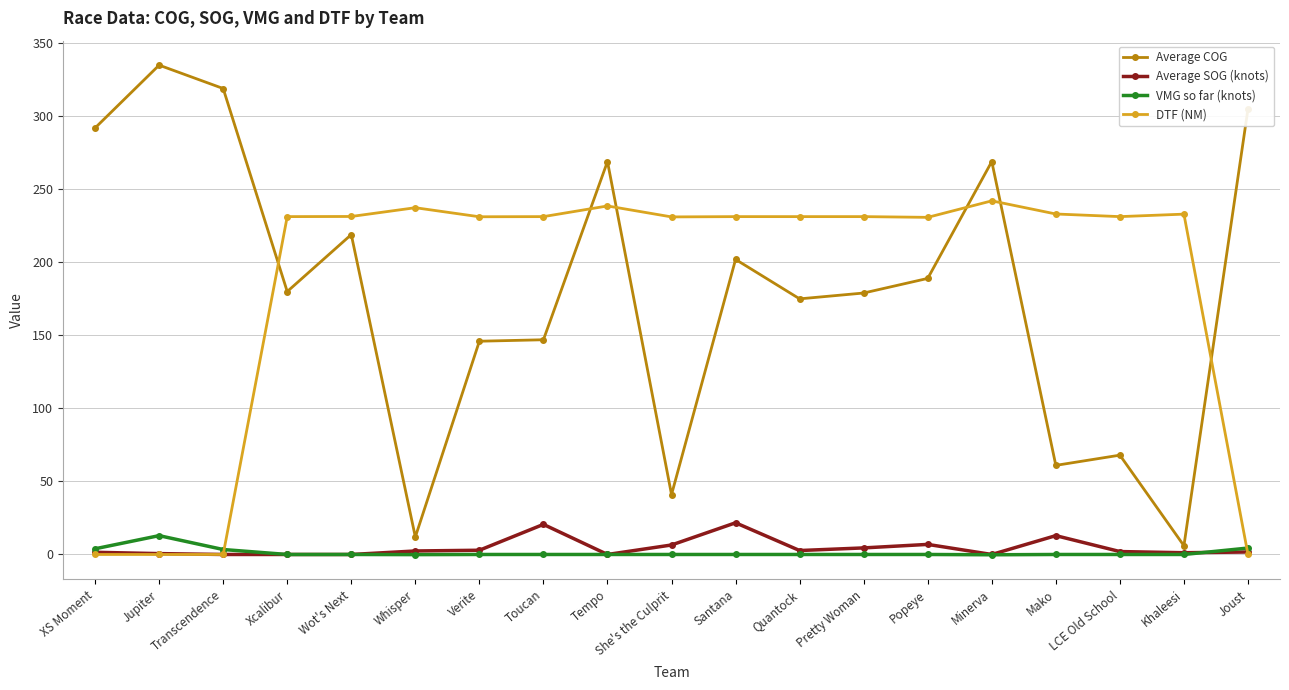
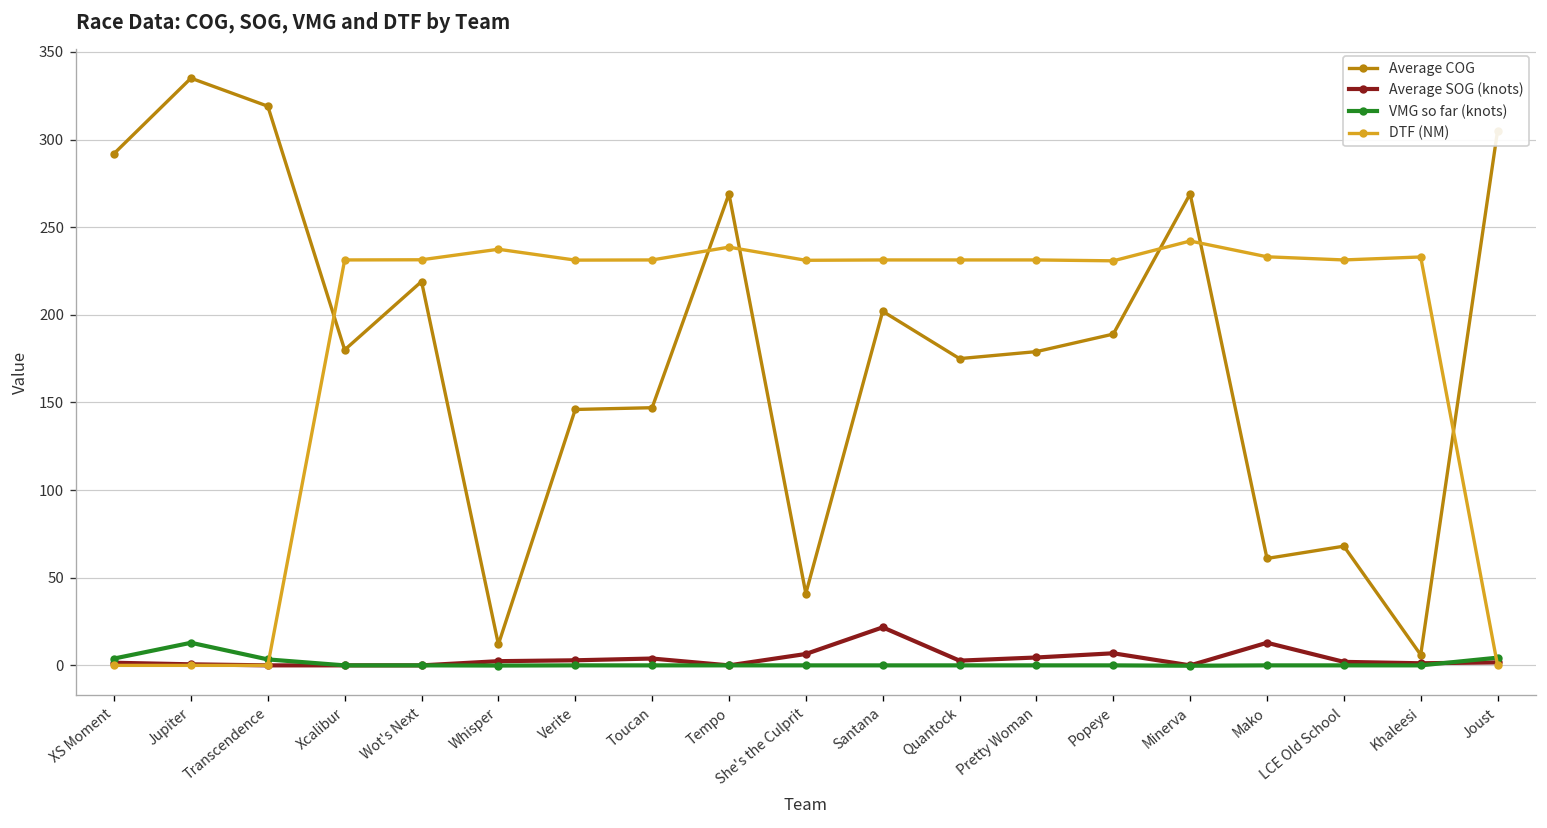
Average SOG (knots), Toucan: 21 -> 4
